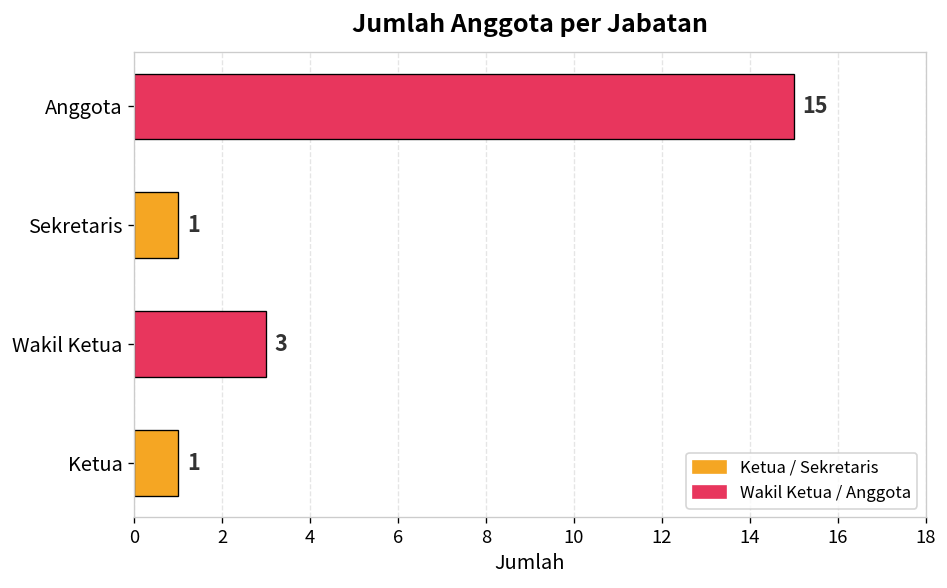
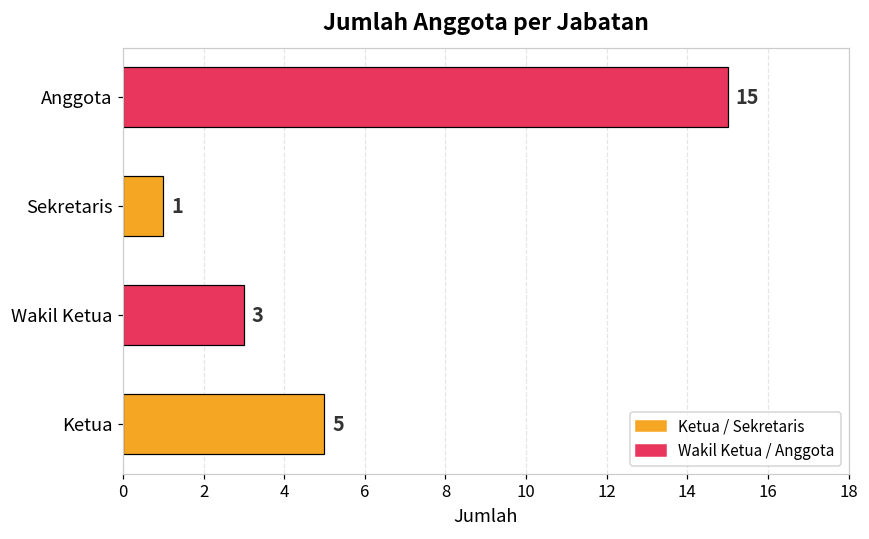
Ketua: 1 -> 5
